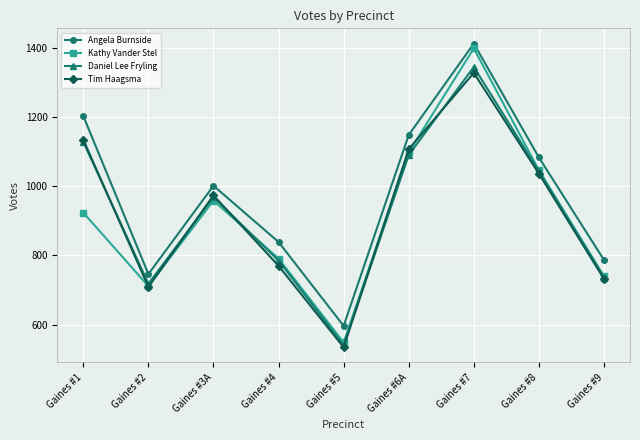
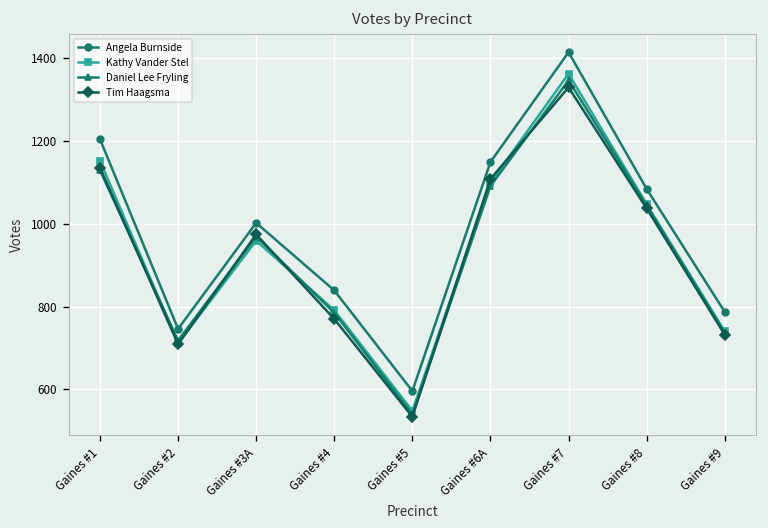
Kathy Vander Stel, Gaines #1: 920 -> 1150
Kathy Vander Stel, Gaines #7: 1400 -> 1360
